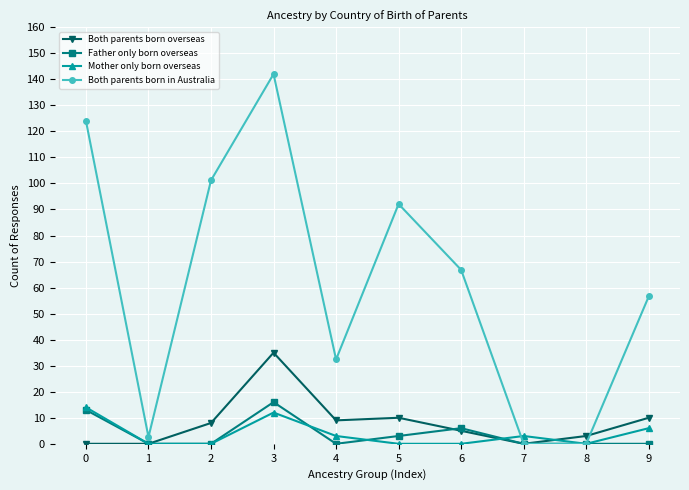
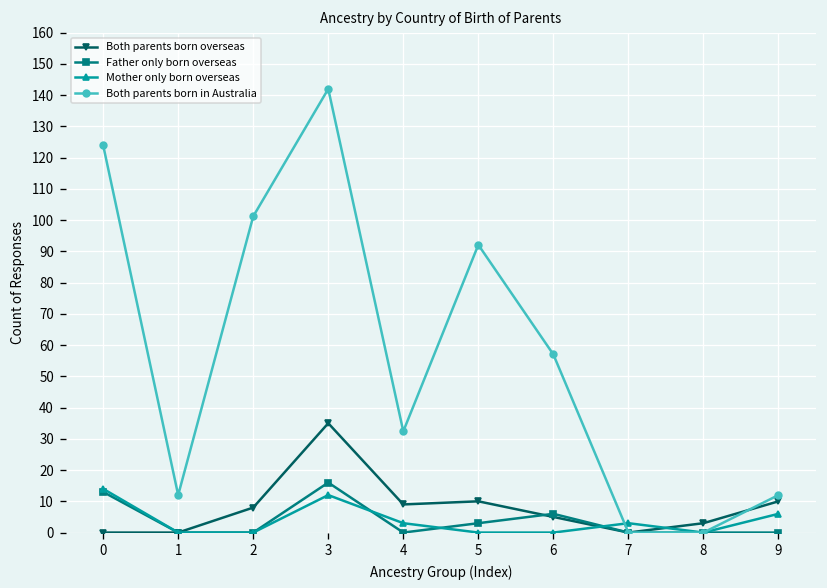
Both parents born in Australia, 1: 3 -> 12
Both parents born in Australia, 6: 67 -> 57
Both parents born in Australia, 9: 57 -> 12
